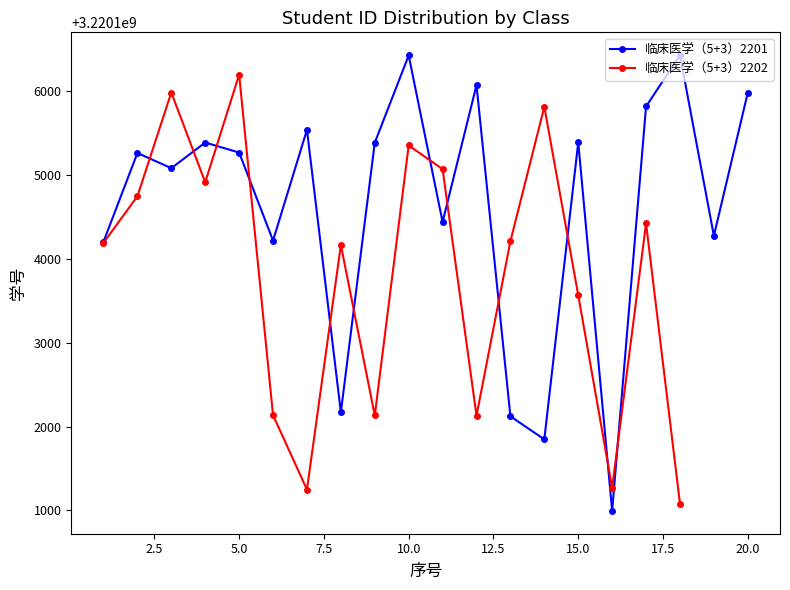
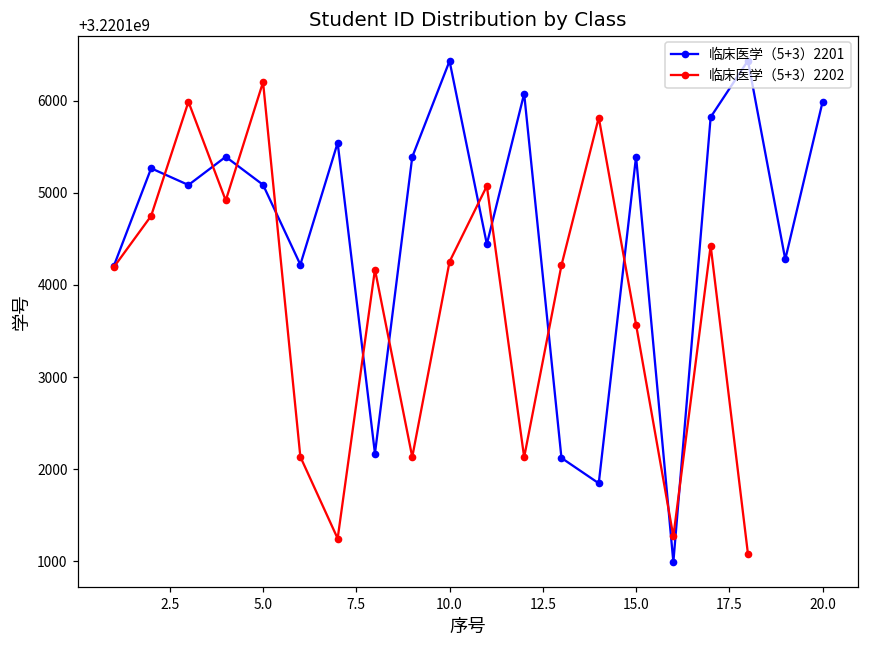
临床医学（5+3）2201, 5.0: 3220105300 -> 3220105100
临床医学（5+3）2202, 10.0: 3220105400 -> 3220104300
